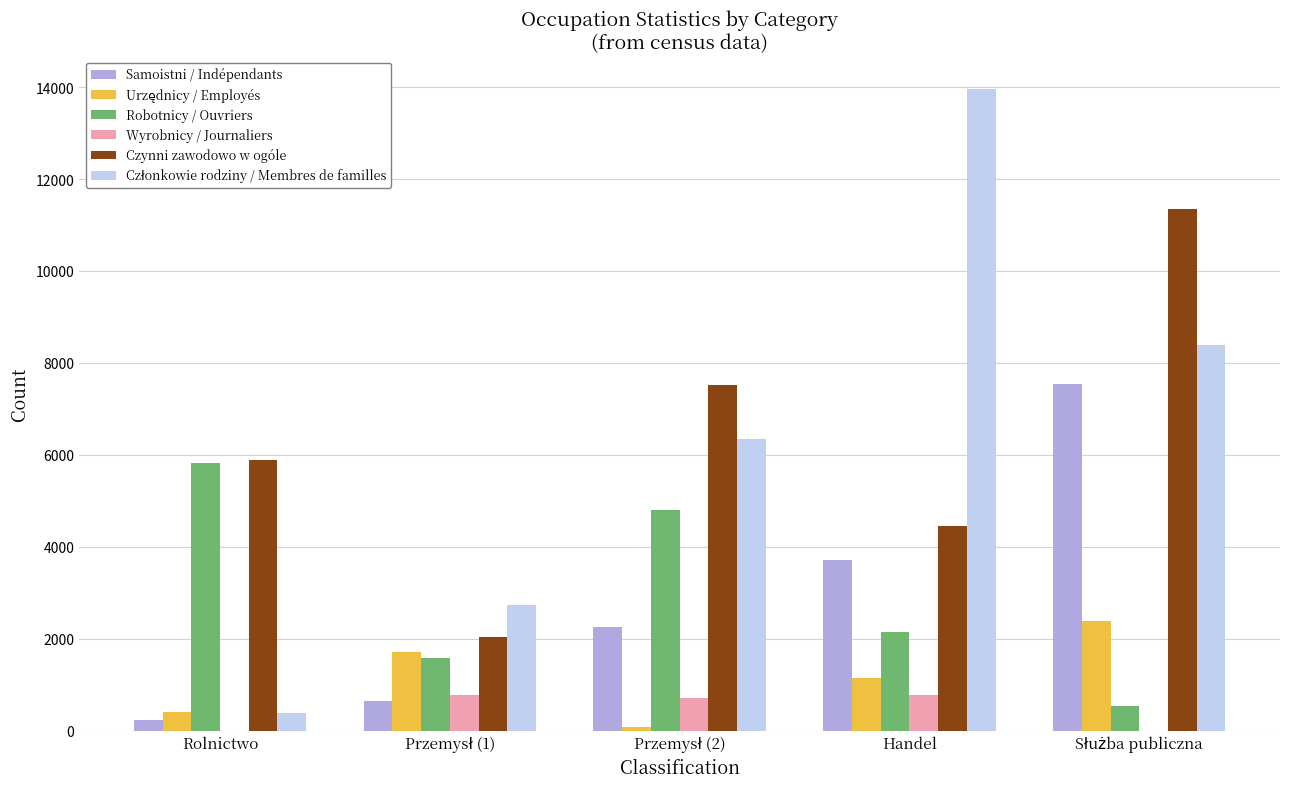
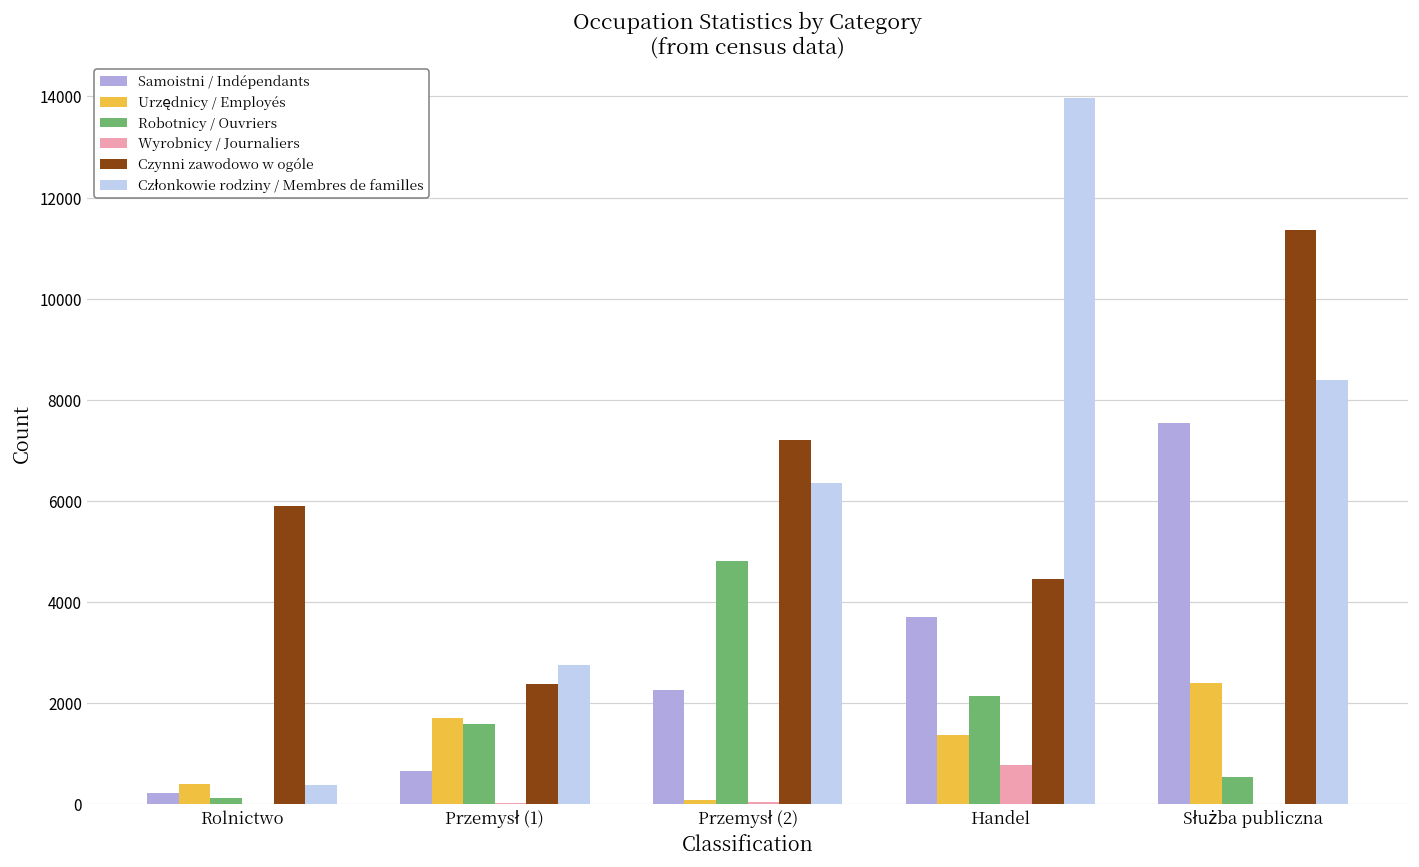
Robotnicy / Ouvriers, Rolnictwo: 5800 -> 100
Wyrobnicy / Journaliers, Przemysł (1): 800 -> 0
Czynni zawodowo w ogóle, Przemysł (1): 2000 -> 2400
Wyrobnicy / Journaliers, Przemysł (2): 700 -> 0
Czynni zawodowo w ogóle, Przemysł (2): 7500 -> 7200
Urzędnicy / Employés, Handel: 1100 -> 1400
